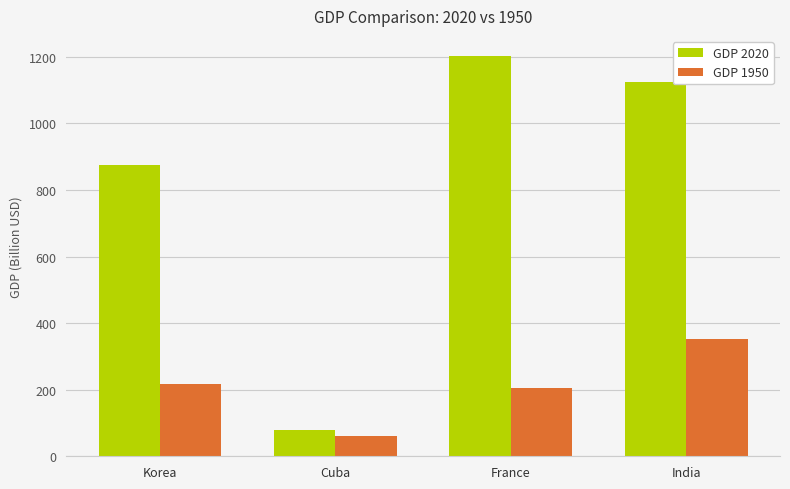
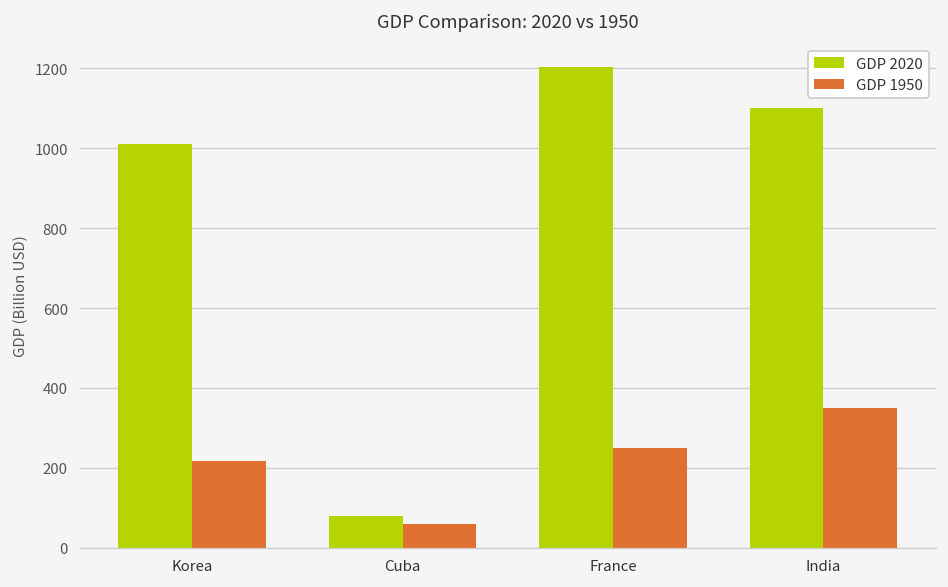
GDP 2020, Korea: 870 -> 1010
GDP 1950, France: 210 -> 250
GDP 2020, India: 1130 -> 1100
